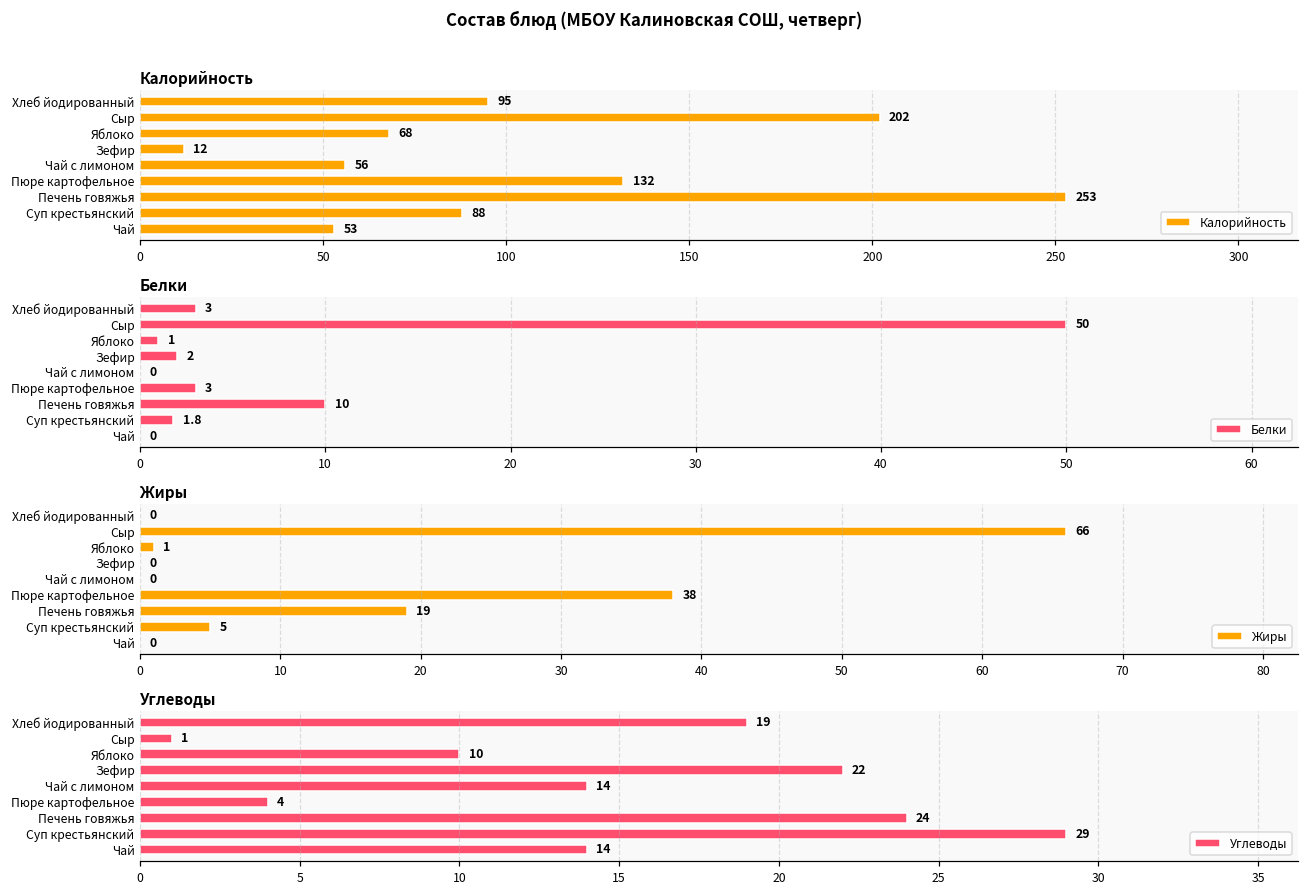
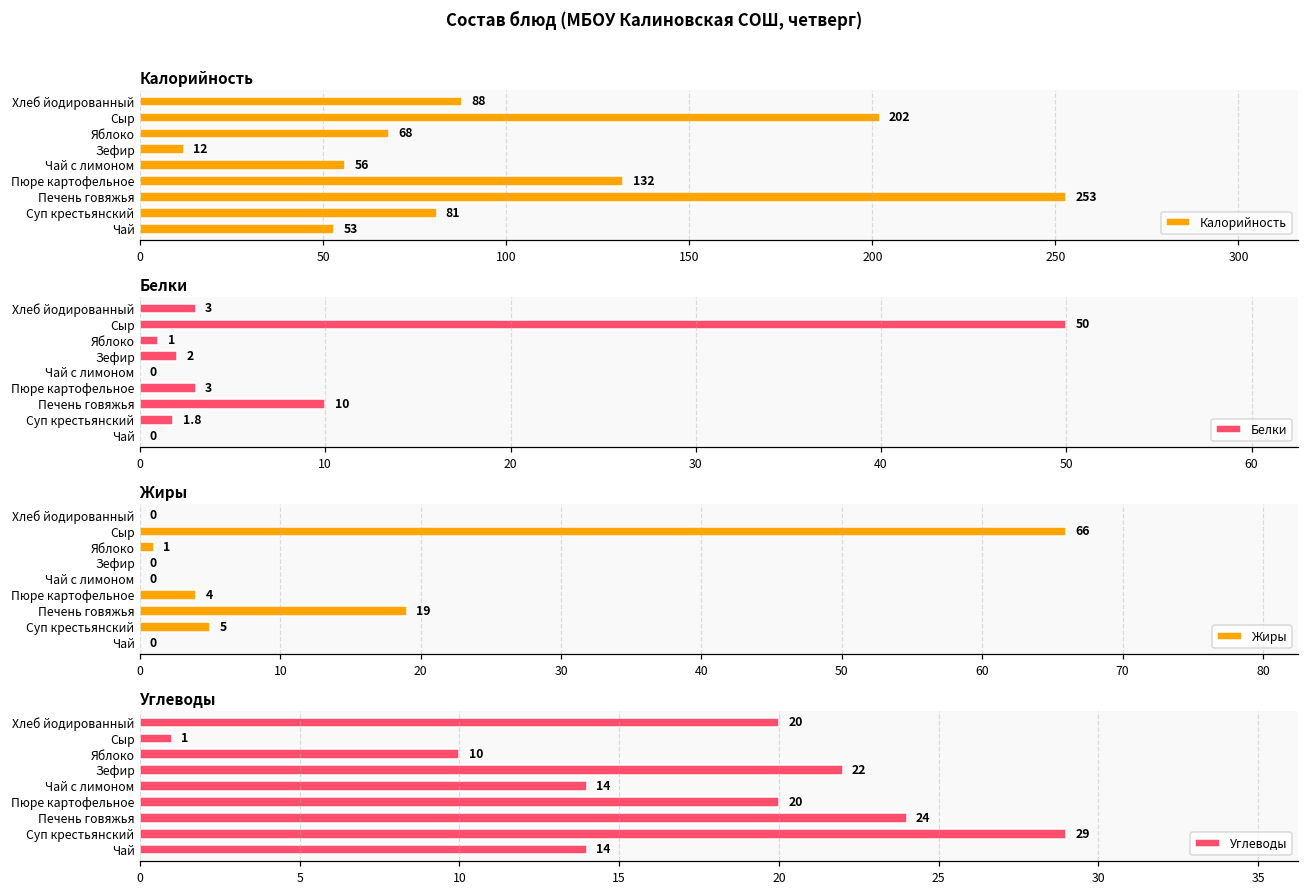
Калорийность, Хлеб йодированный: 95 -> 88
Калорийность, Суп крестьянский: 88 -> 81
Жиры, Пюре картофельное: 38 -> 4
Углеводы, Хлеб йодированный: 19 -> 20
Углеводы, Пюре картофельное: 4 -> 20
